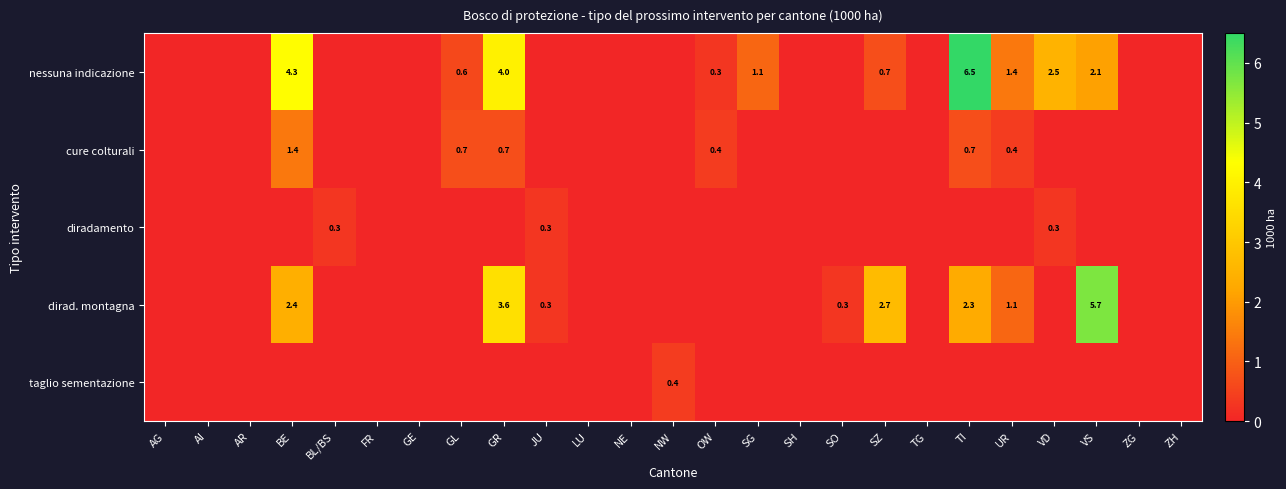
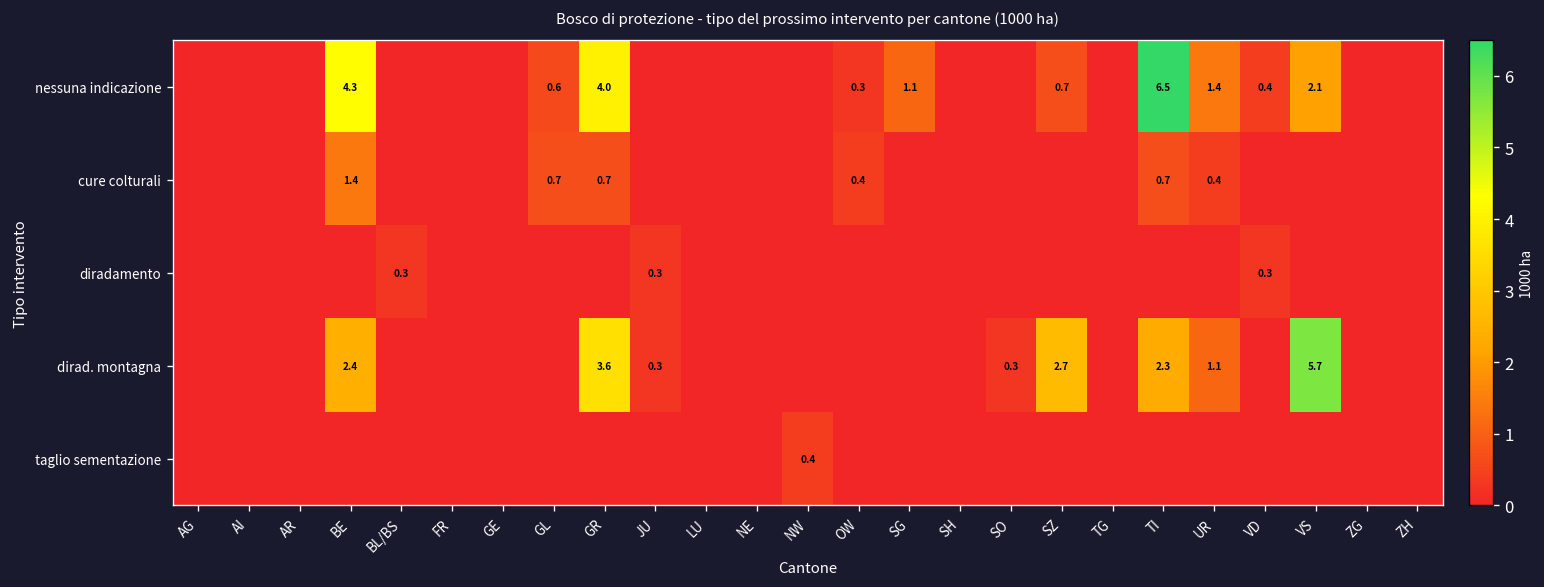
nessuna indicazione, VD: 2.5 -> 0.4
